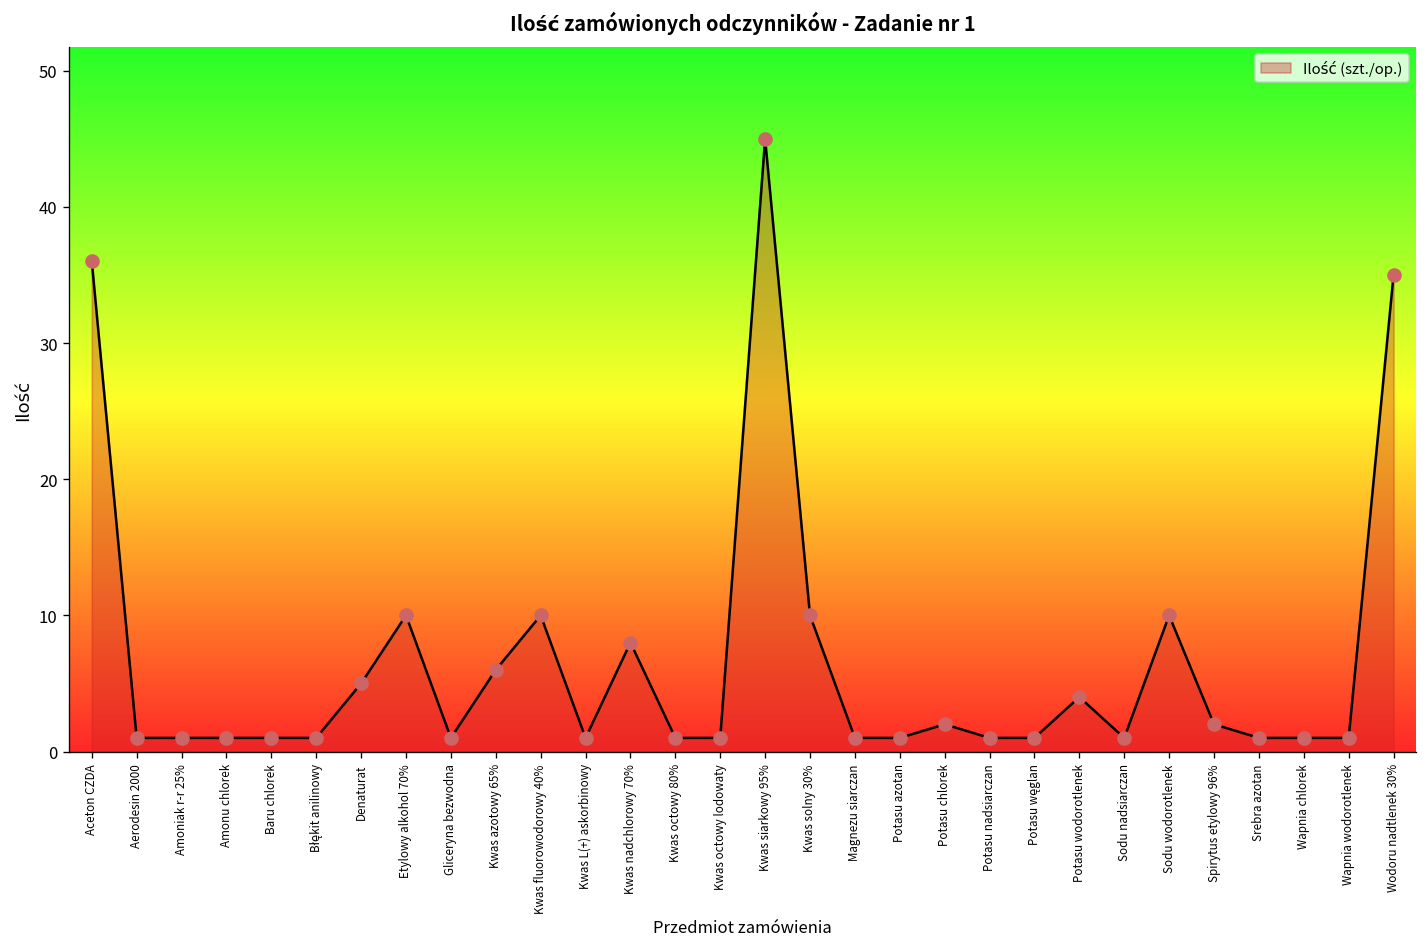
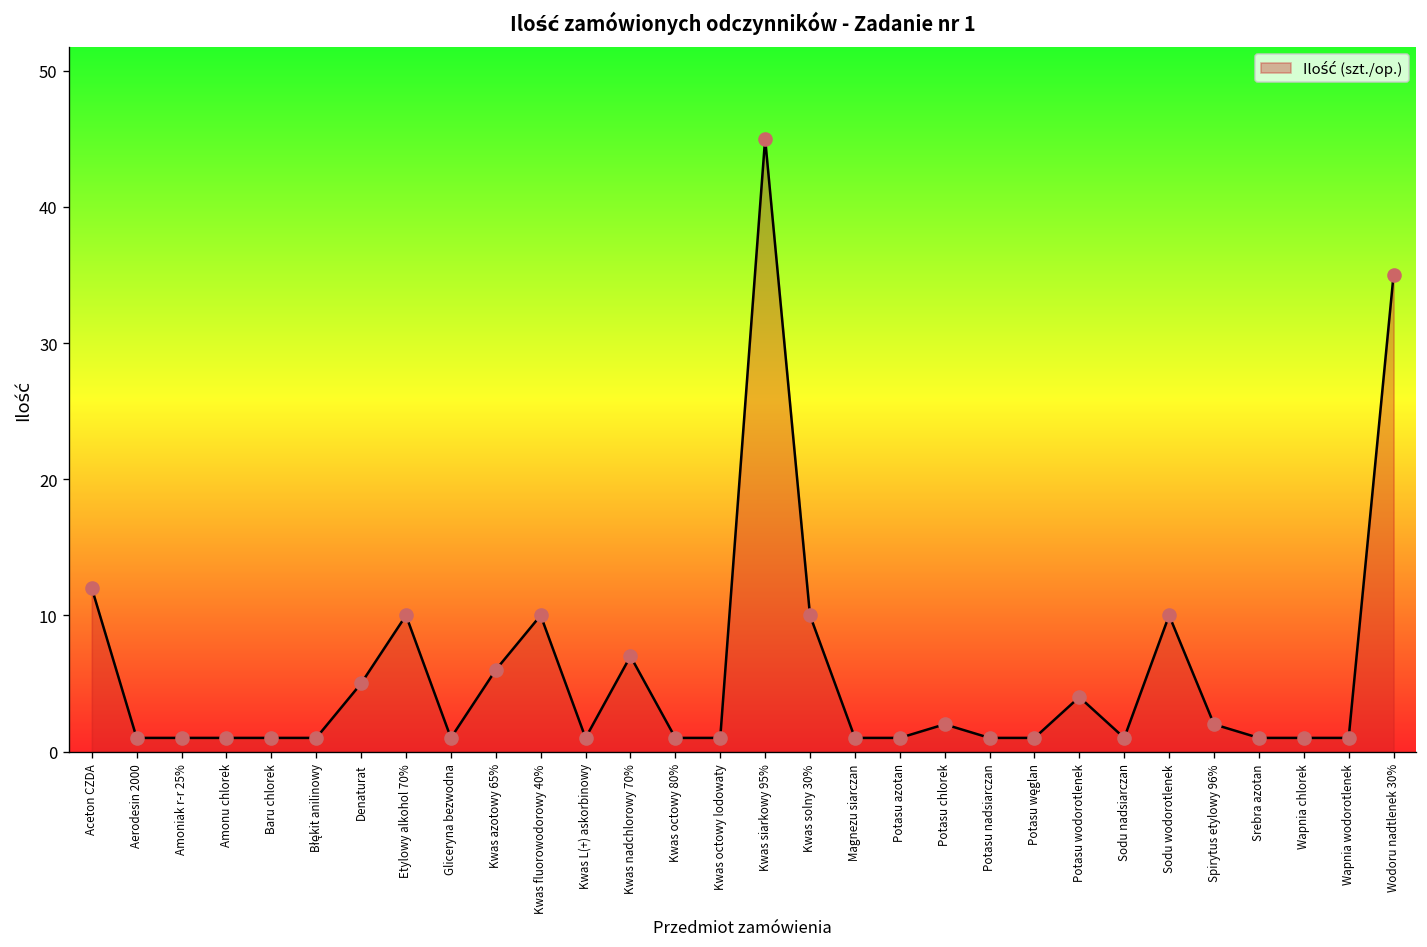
Aceton CZDA: 36 -> 12
Kwas nadchlorowy 70%: 8 -> 7
